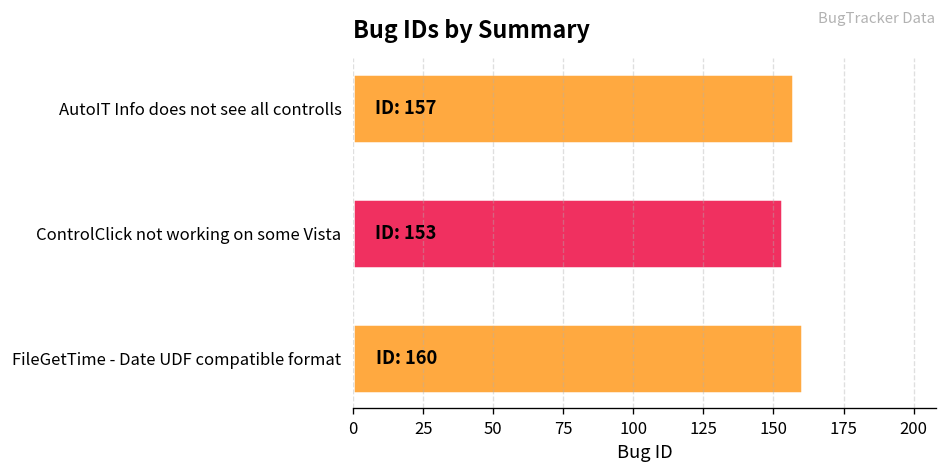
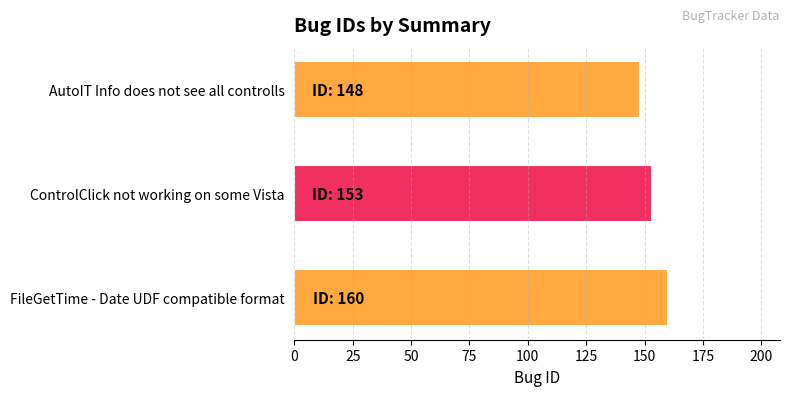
AutoIT Info does not see all controlls: 157 -> 148
